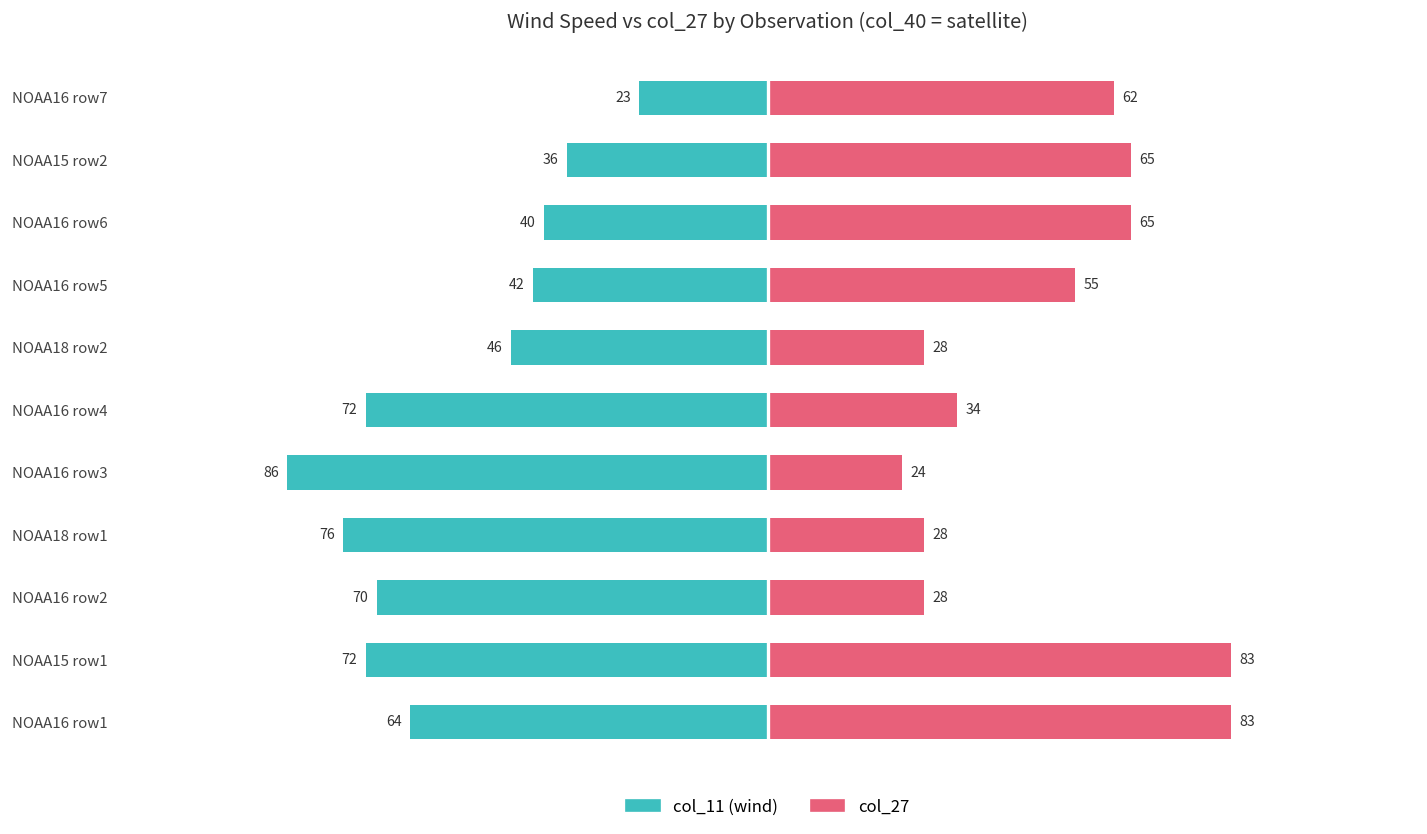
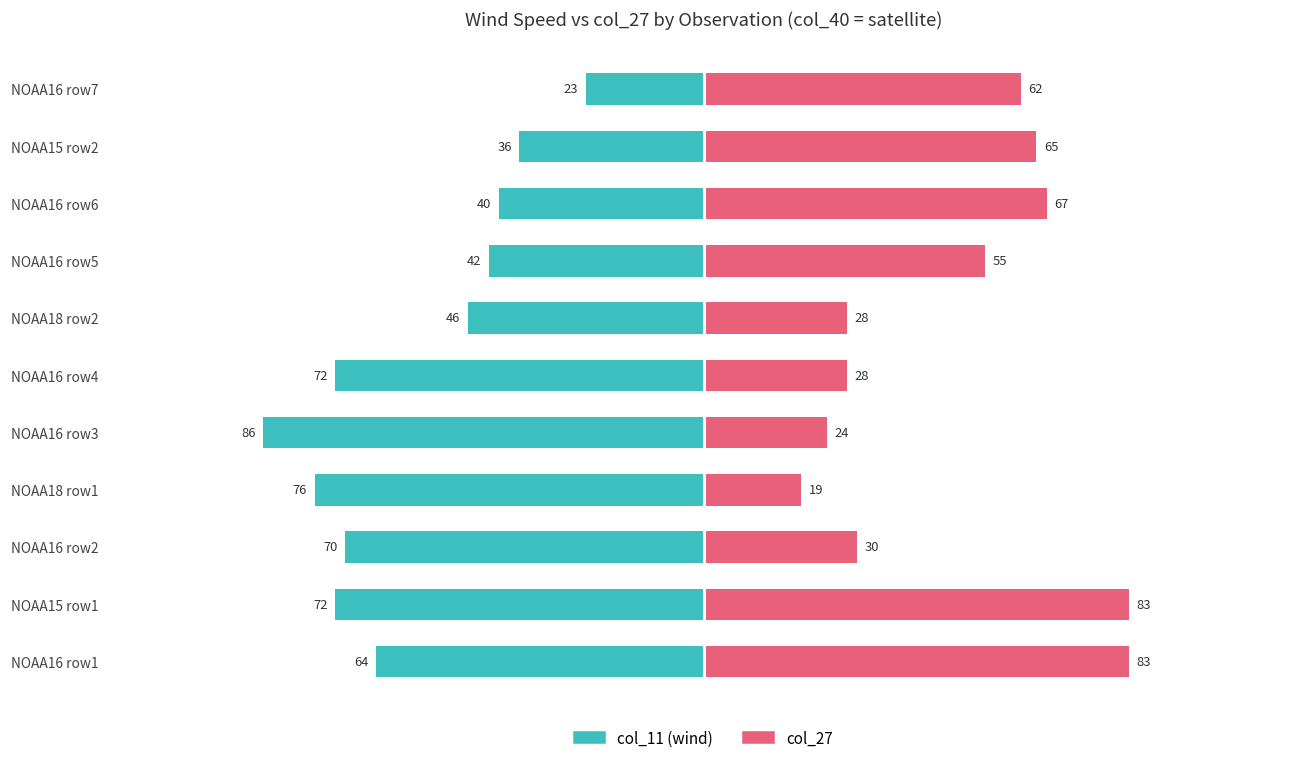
col_27, NOAA16 row6: 65 -> 67
col_27, NOAA16 row4: 34 -> 28
col_27, NOAA18 row1: 28 -> 19
col_27, NOAA16 row2: 28 -> 30
